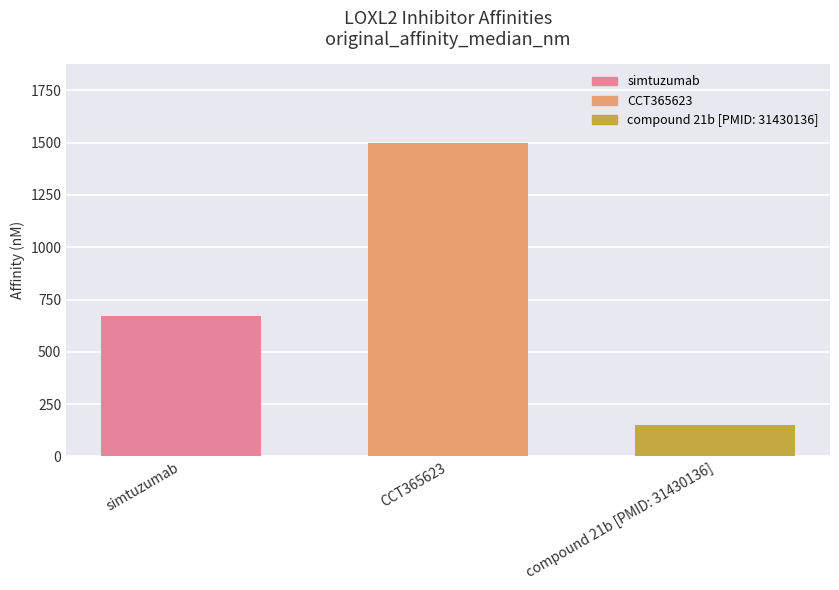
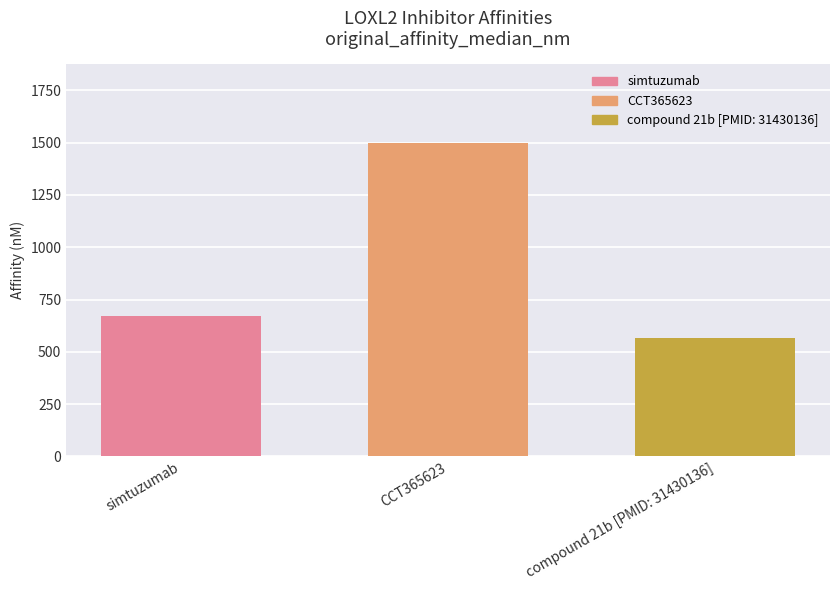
compound 21b [PMID: 31430136]: 150 -> 560
